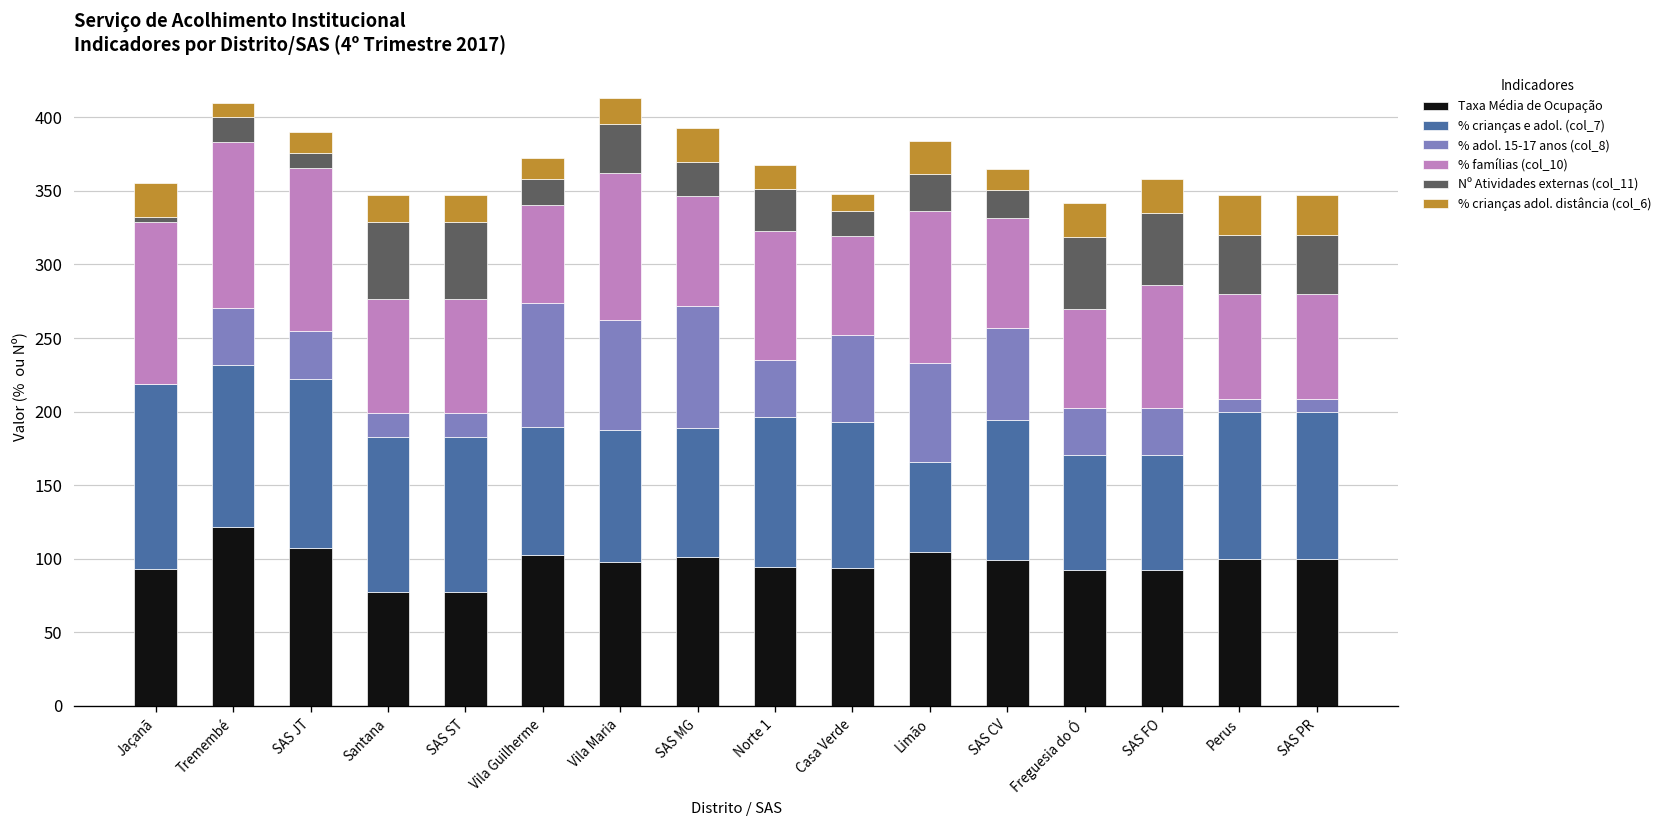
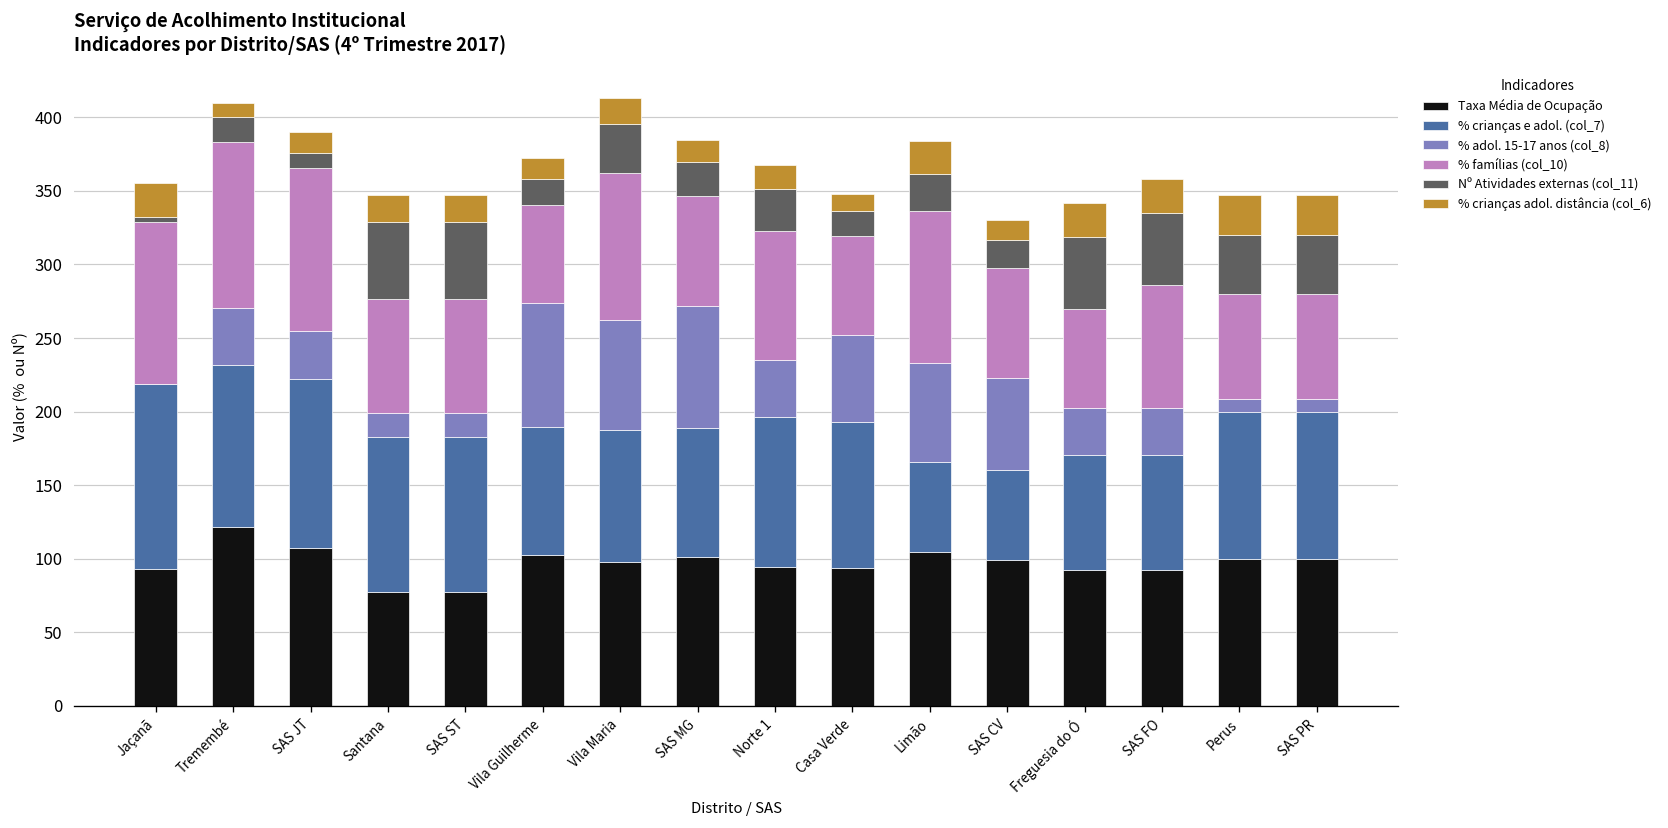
% crianças adol. distância (col_6), SAS MG: 24 -> 15
% crianças e adol. (col_7), SAS CV: 95 -> 61
